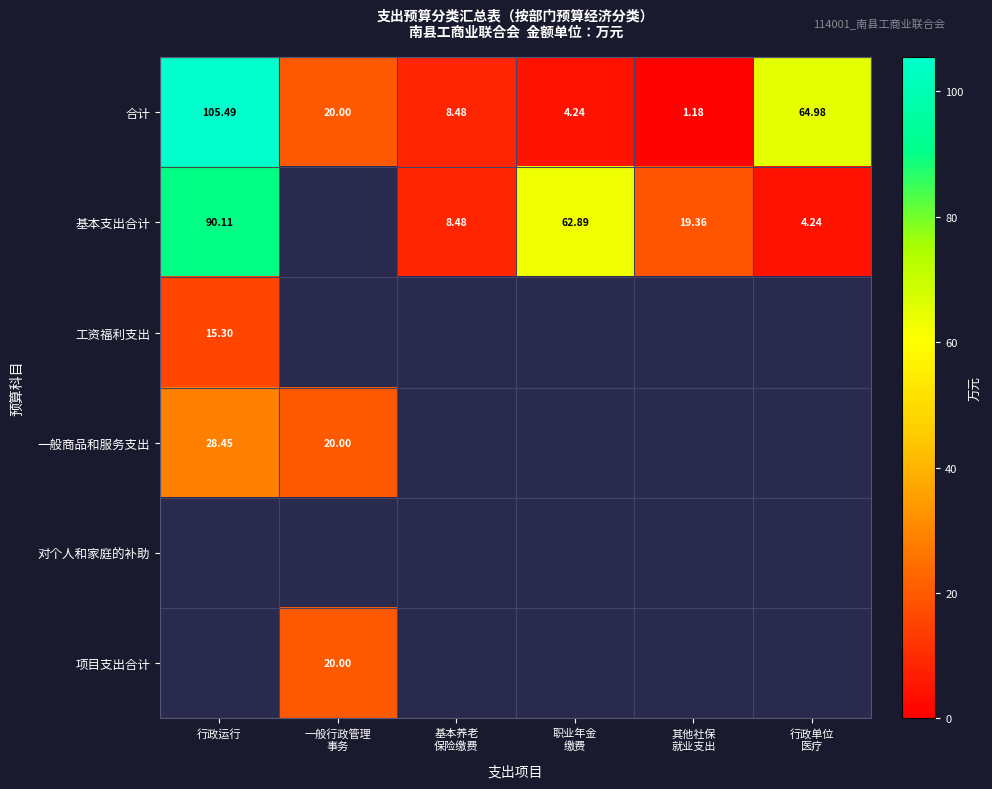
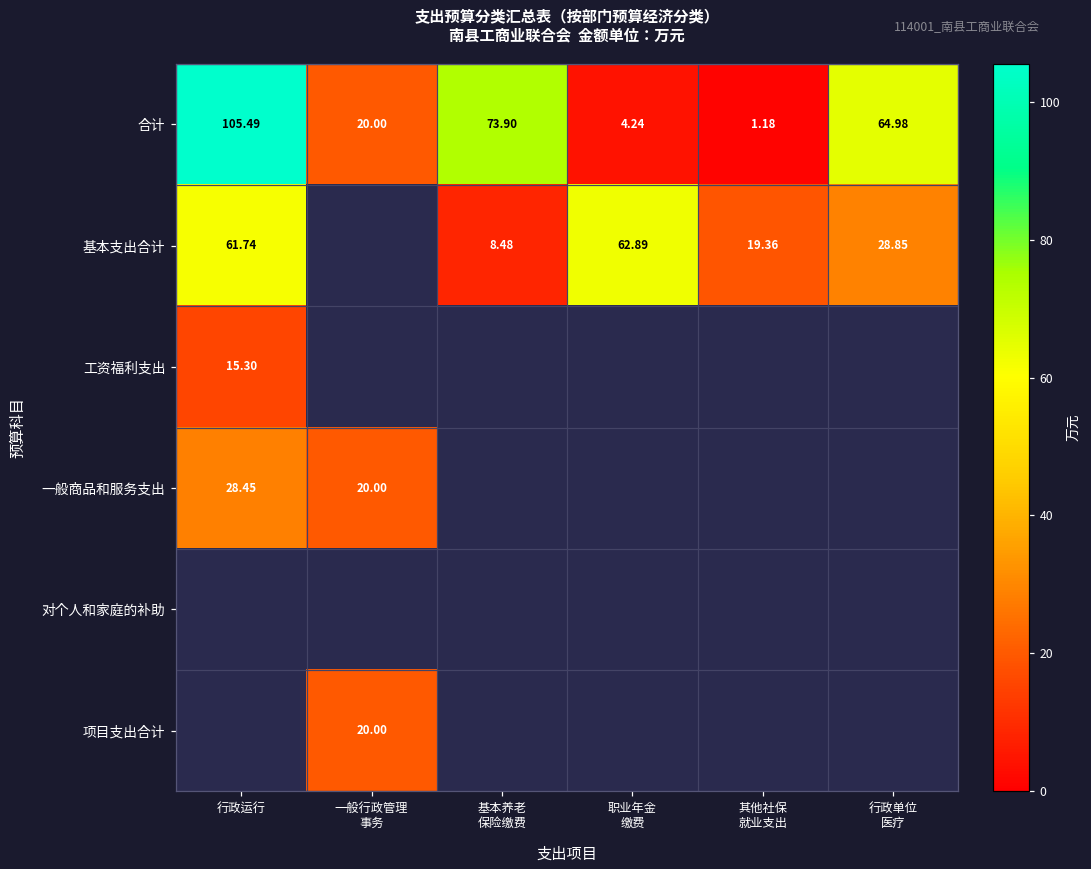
合计, 基本养老 保险缴费: 8.48 -> 73.90
基本支出合计, 行政运行: 90.11 -> 61.74
基本支出合计, 行政单位 医疗: 4.24 -> 28.85
